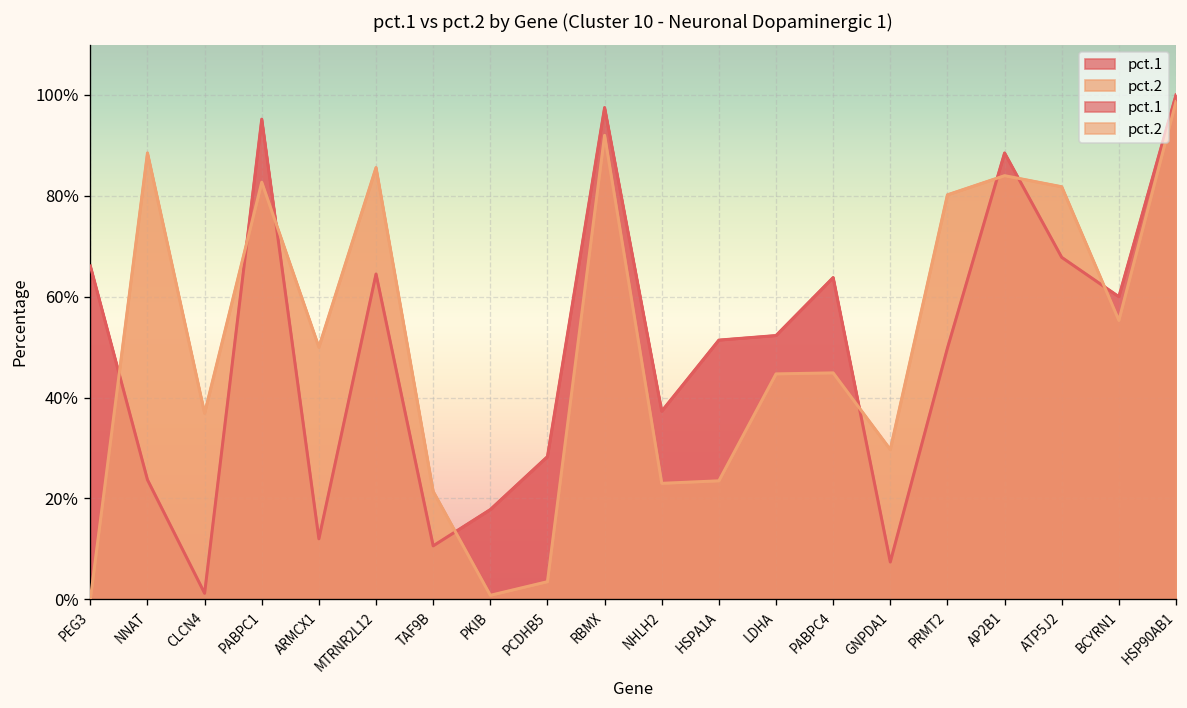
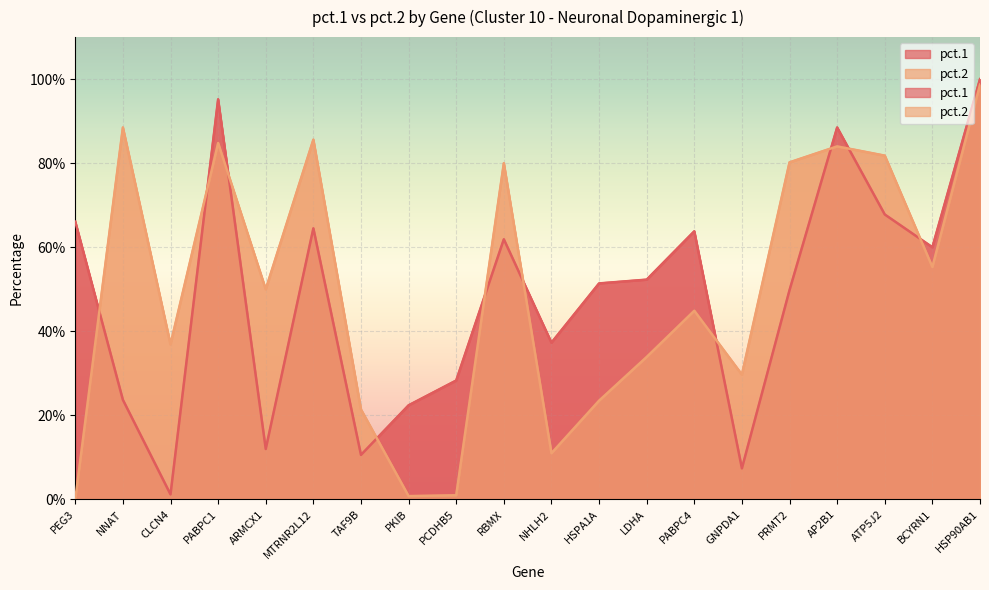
pct.2, PABPC1: 83% -> 85%
pct.1, PKIB: 18% -> 22%
pct.2, PCDHB5: 4% -> 1%
pct.1, RBMX: 98% -> 62%
pct.2, RBMX: 92% -> 80%
pct.2, NHLH2: 23% -> 11%
pct.2, LDHA: 45% -> 34%
